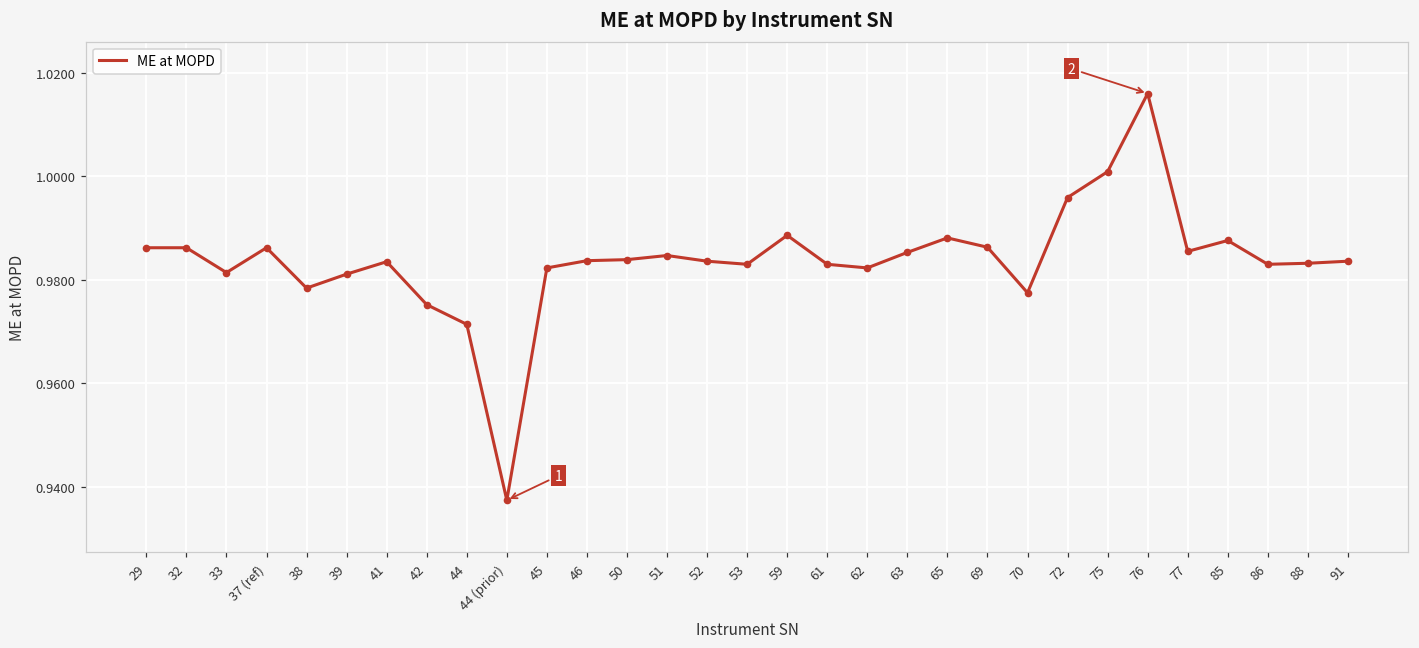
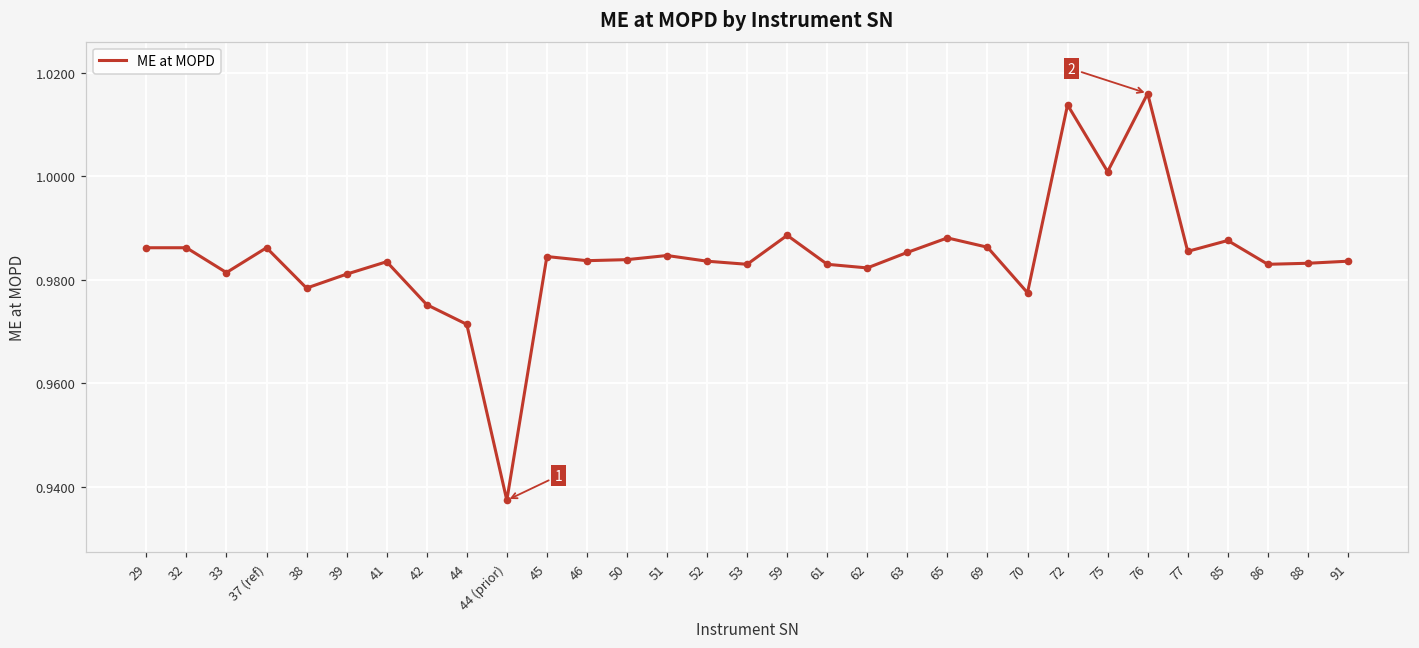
45: 0.982 -> 0.985
72: 0.996 -> 1.014
